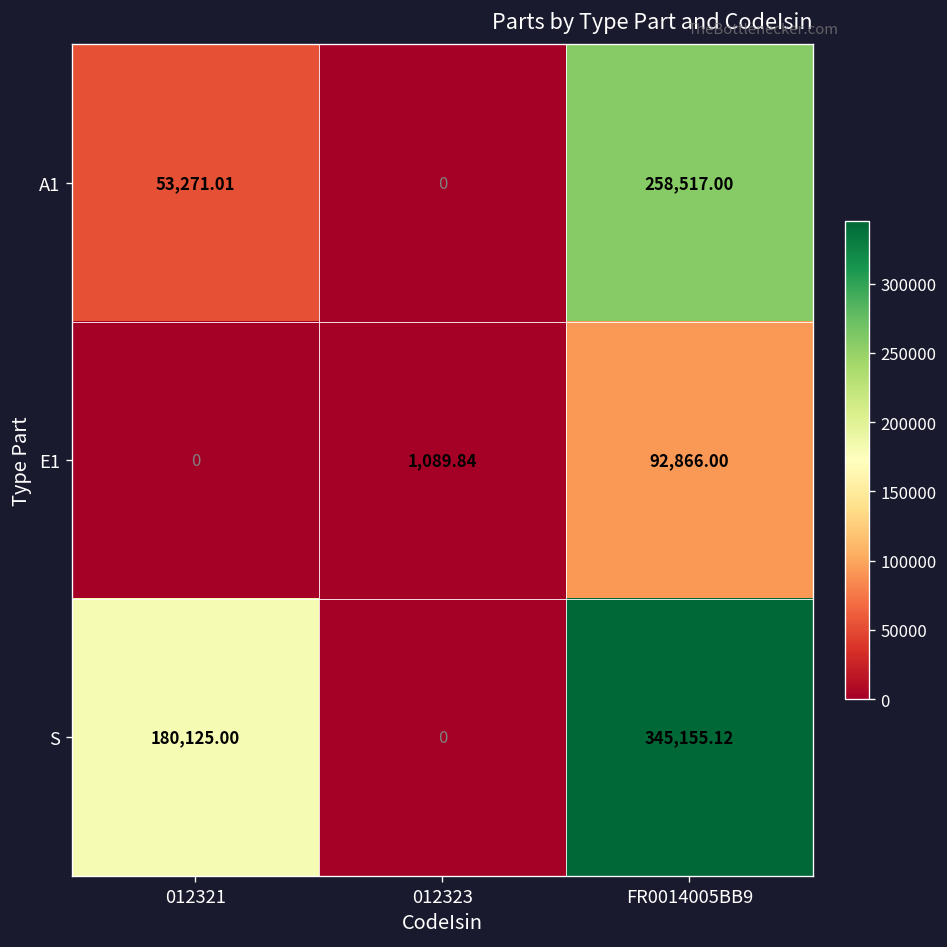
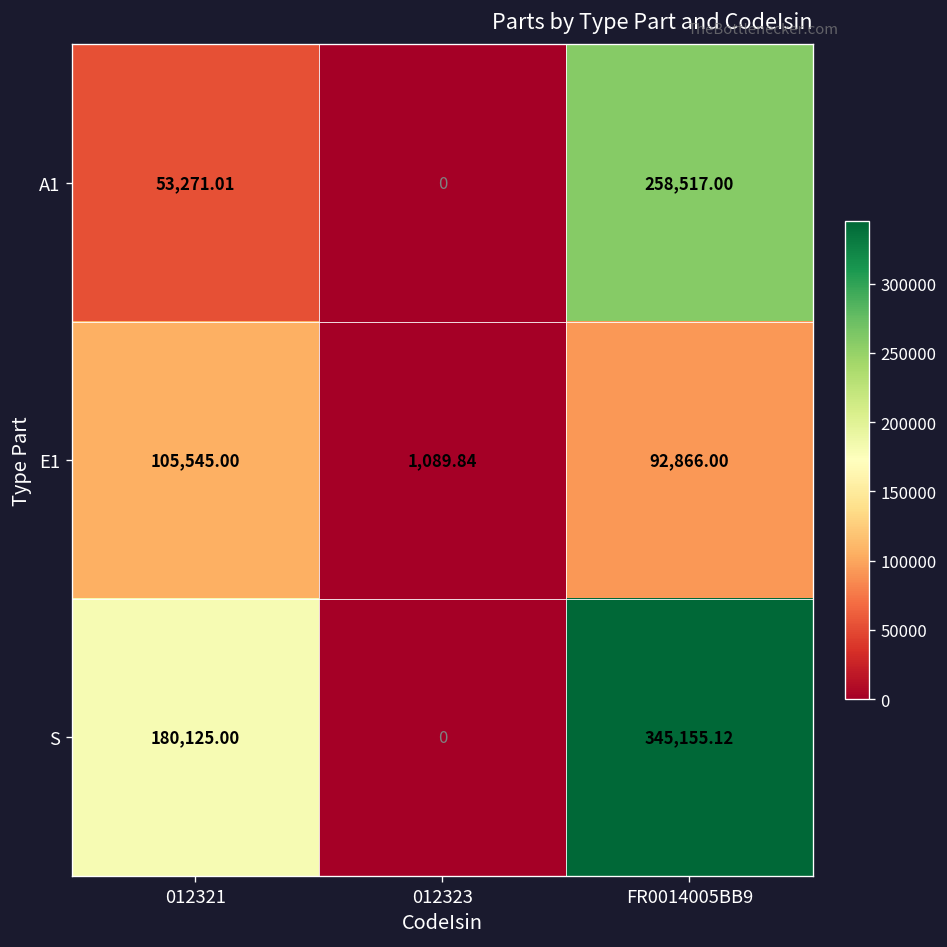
E1, 012321: 0 -> 105,545.00
